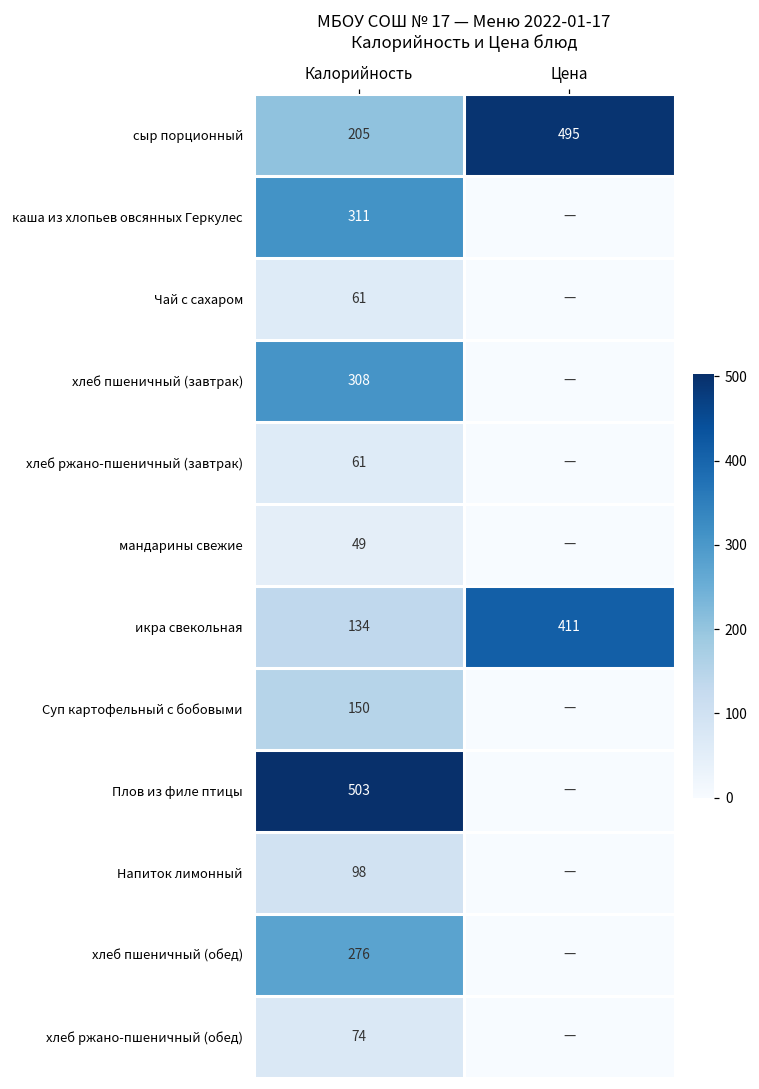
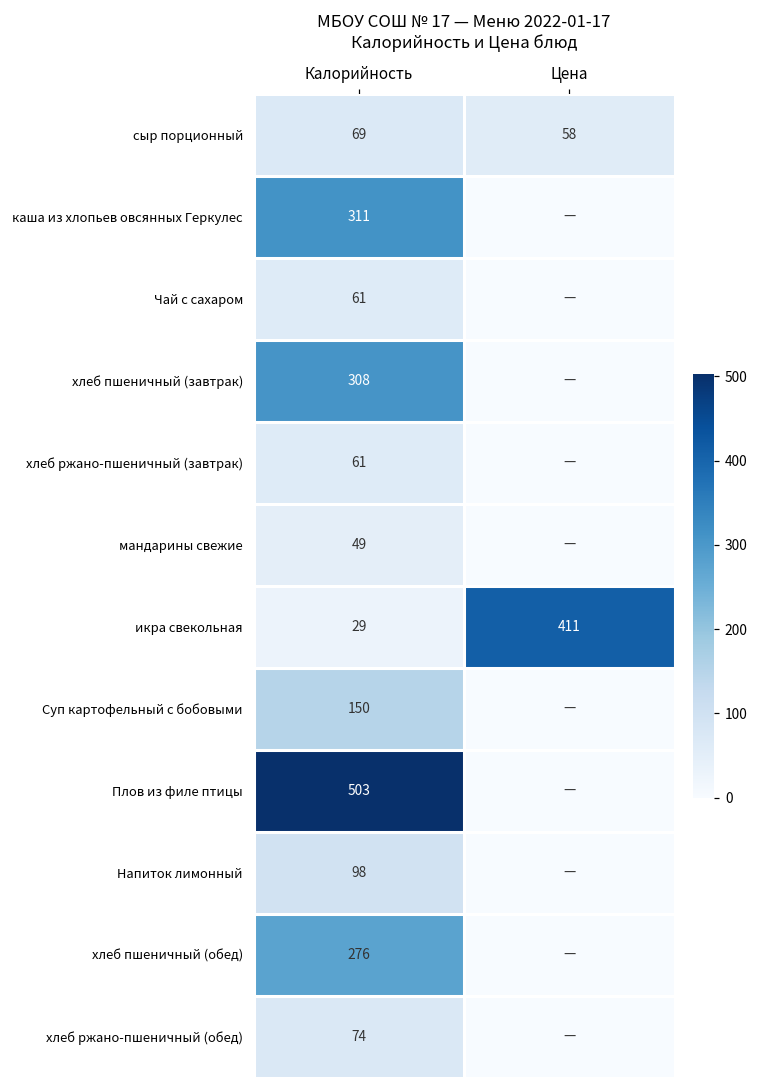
сыр порционный, Калорийность: 205 -> 69
сыр порционный, Цена: 495 -> 58
икра свекольная, Калорийность: 134 -> 29
